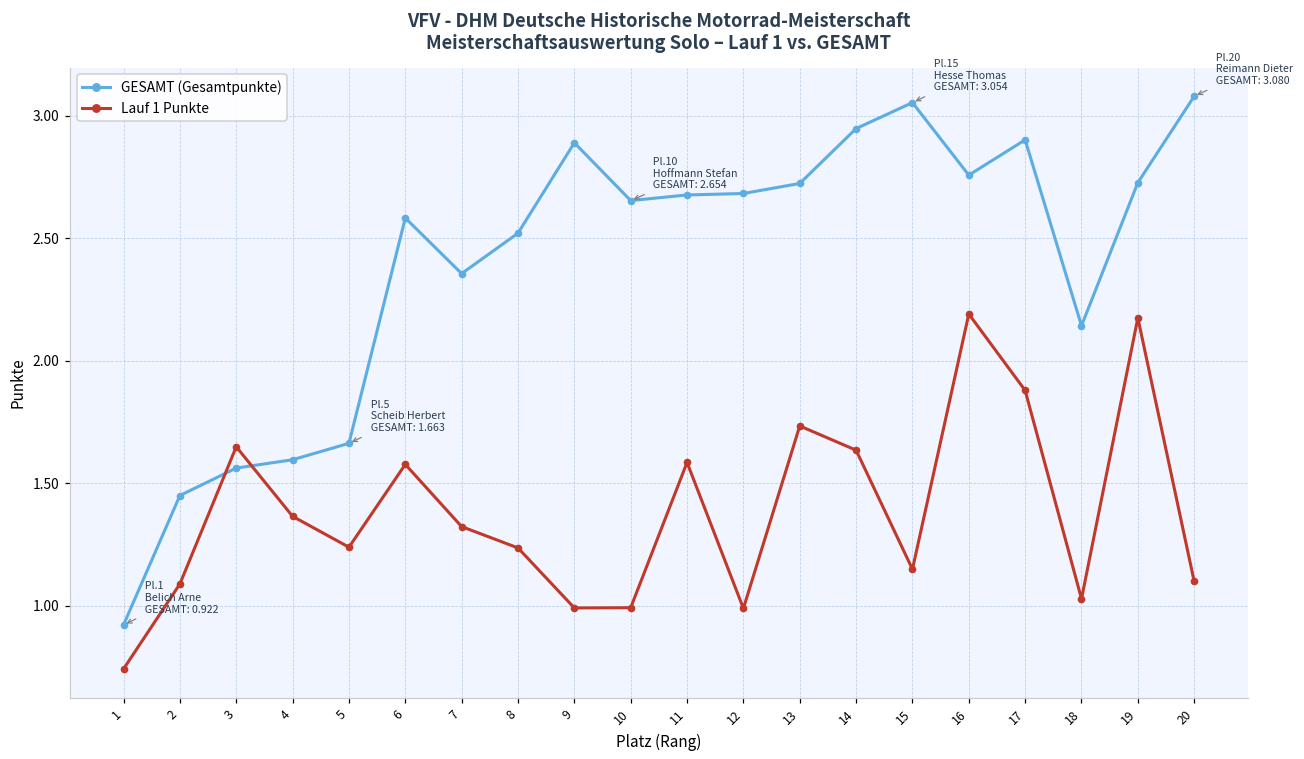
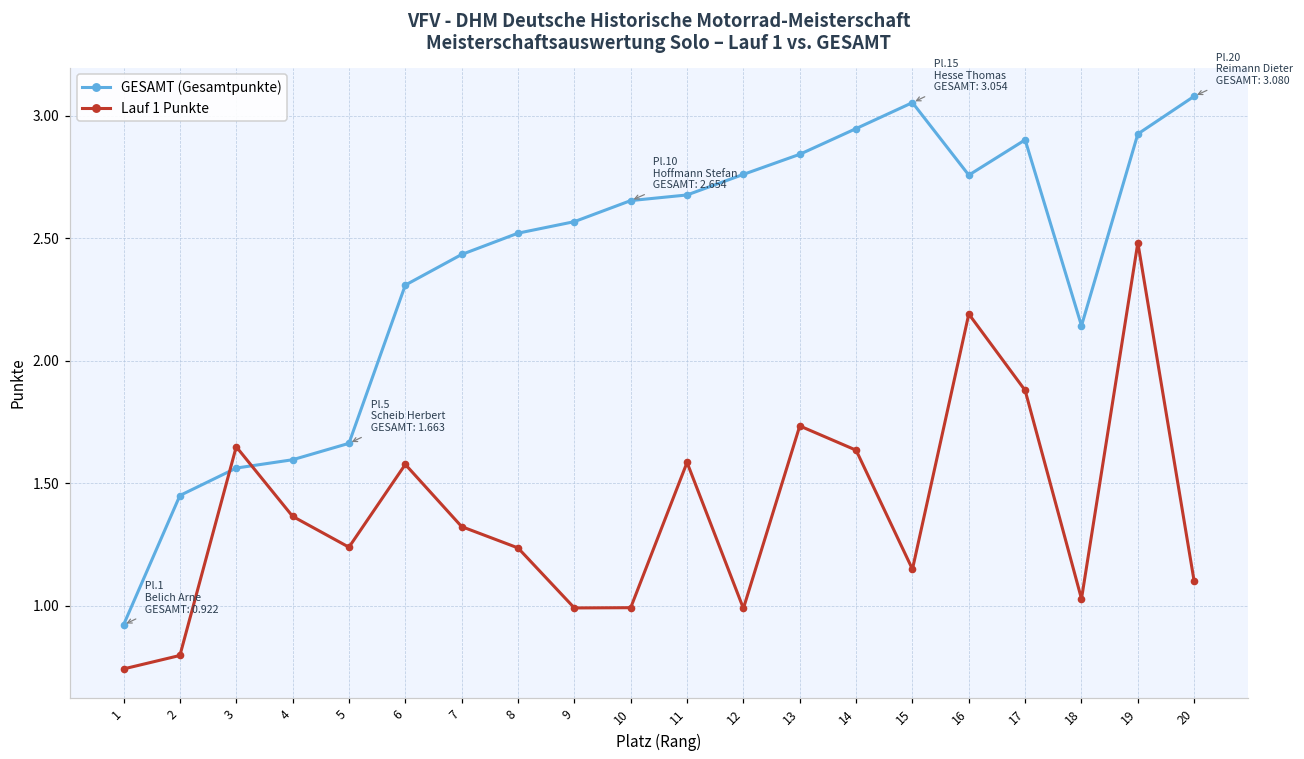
Lauf 1 Punkte, 2: 1.09 -> 0.80
GESAMT (Gesamtpunkte), 6: 2.58 -> 2.31
GESAMT (Gesamtpunkte), 7: 2.36 -> 2.43
GESAMT (Gesamtpunkte), 9: 2.89 -> 2.57
GESAMT (Gesamtpunkte), 12: 2.68 -> 2.76
GESAMT (Gesamtpunkte), 13: 2.72 -> 2.84
GESAMT (Gesamtpunkte), 19: 2.73 -> 2.93
Lauf 1 Punkte, 19: 2.18 -> 2.48
